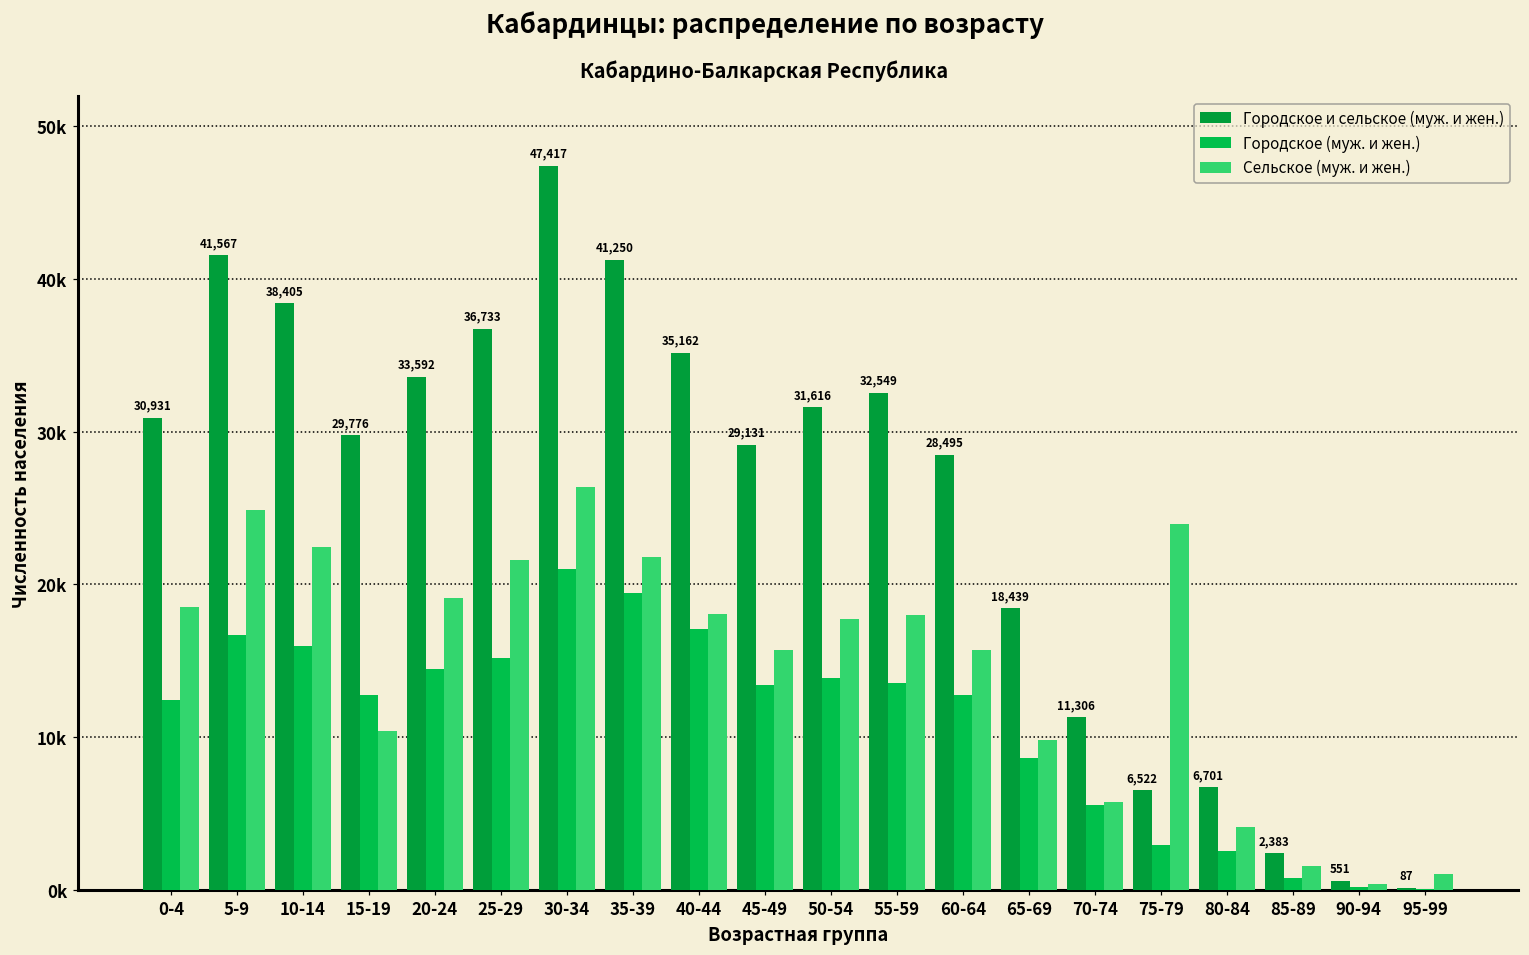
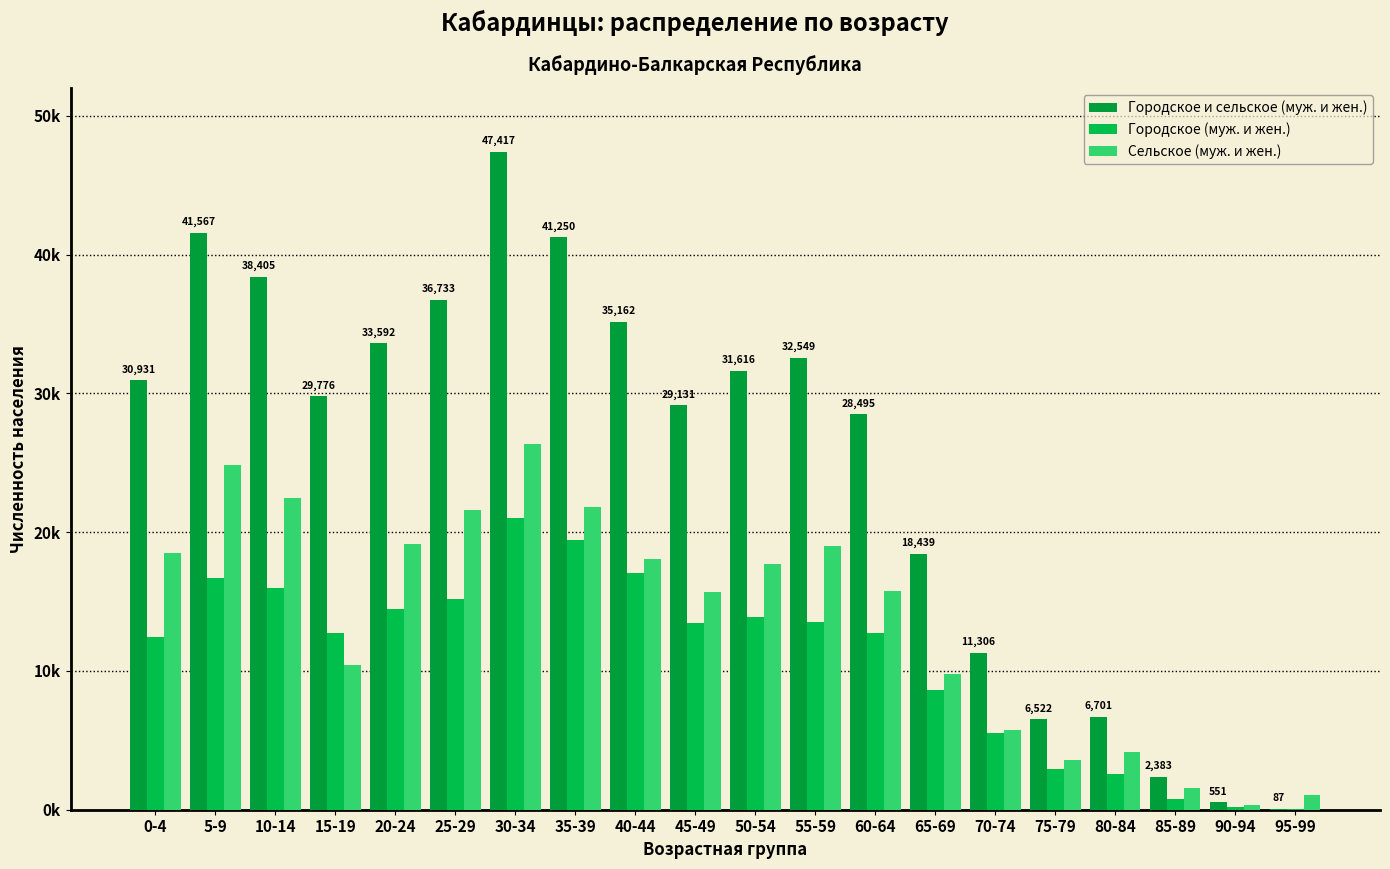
Сельское (муж. и жен.), 55-59: 18000 -> 19000
Сельское (муж. и жен.), 75-79: 24000 -> 3600
